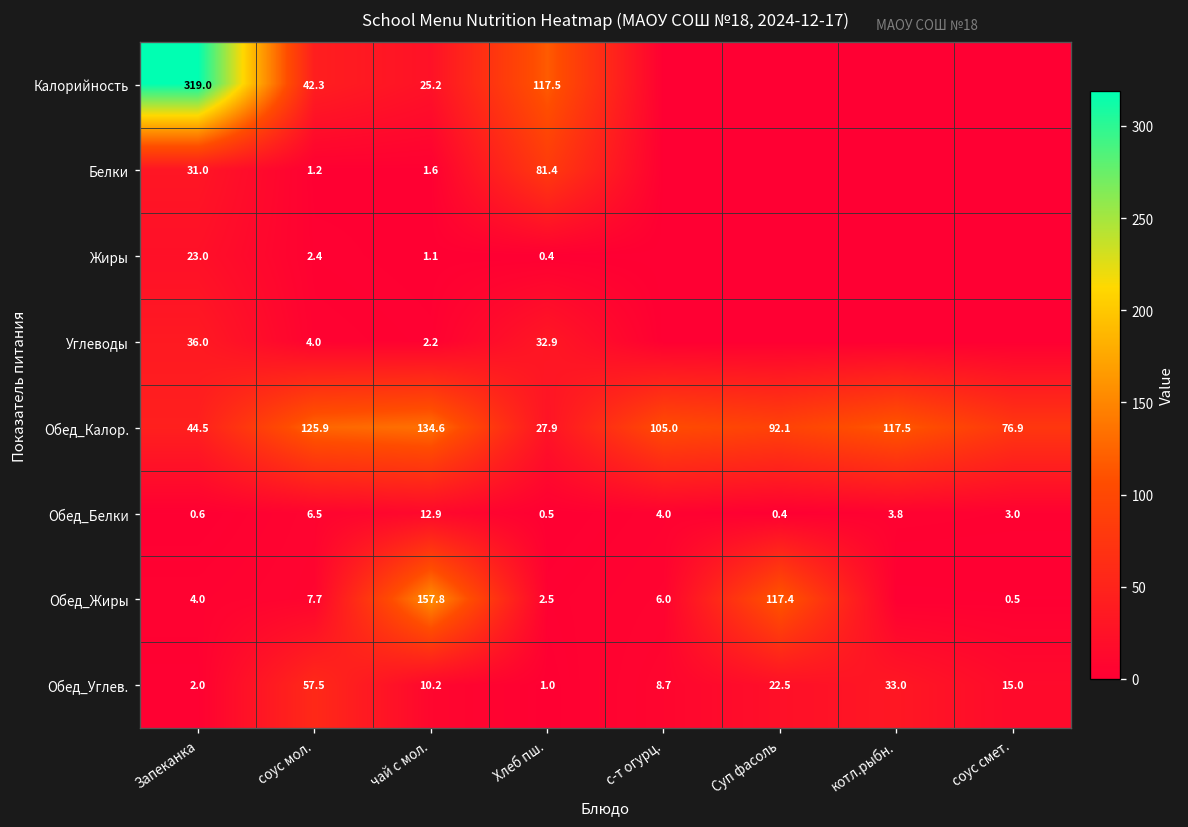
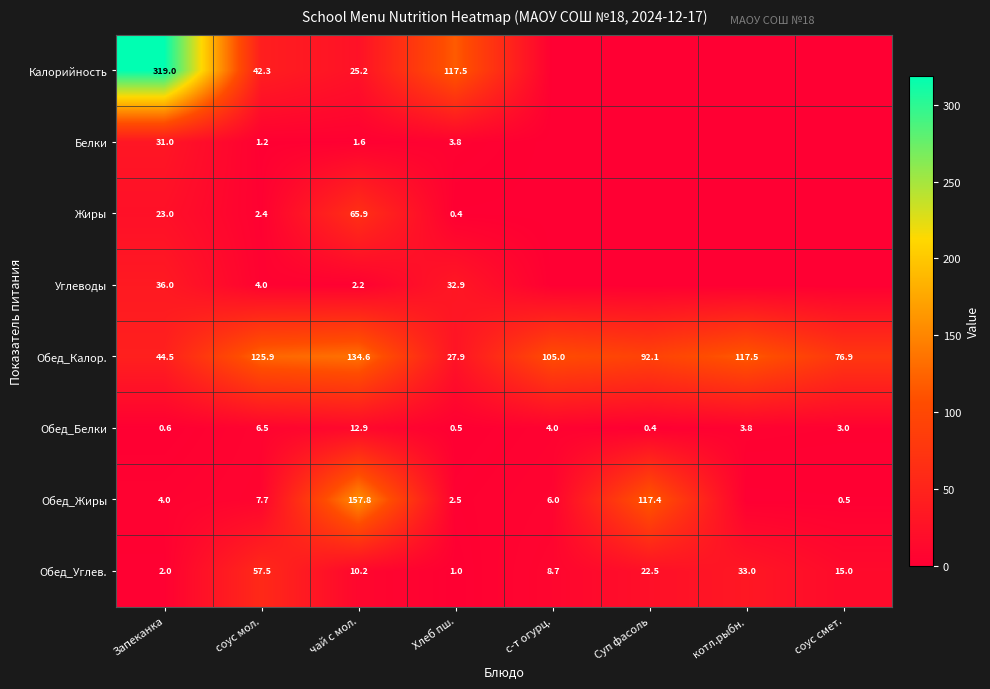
Белки, Хлеб пш.: 81.4 -> 3.8
Жиры, чай с мол.: 1.1 -> 65.9
